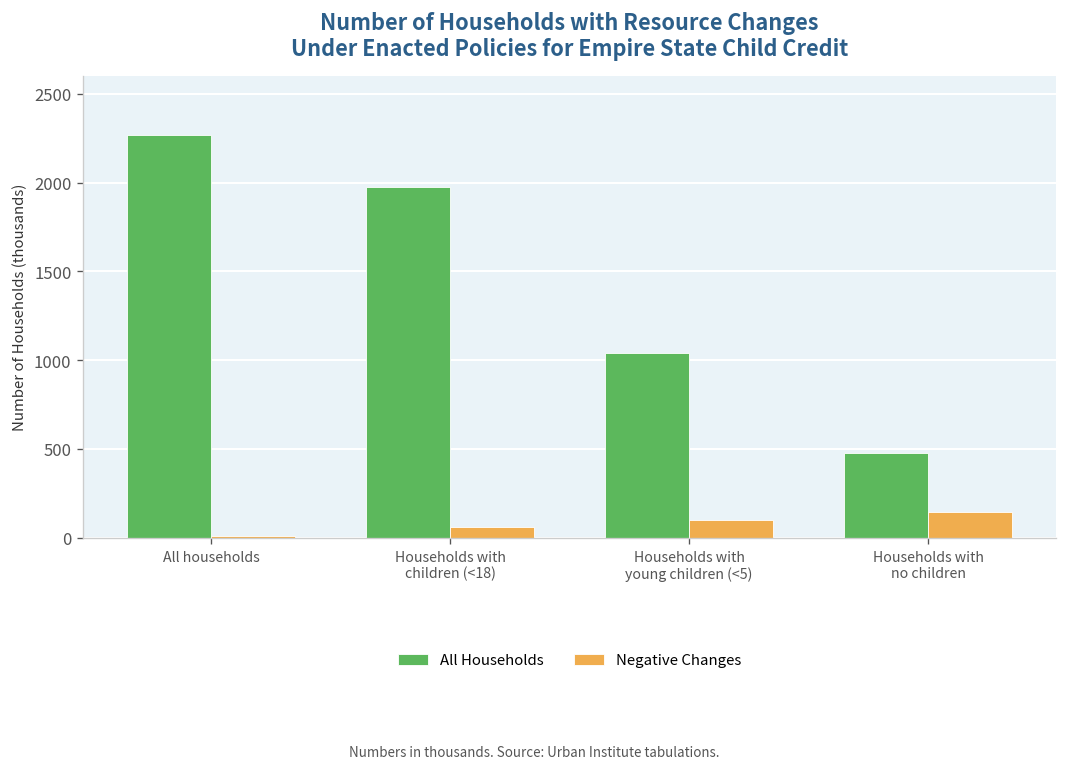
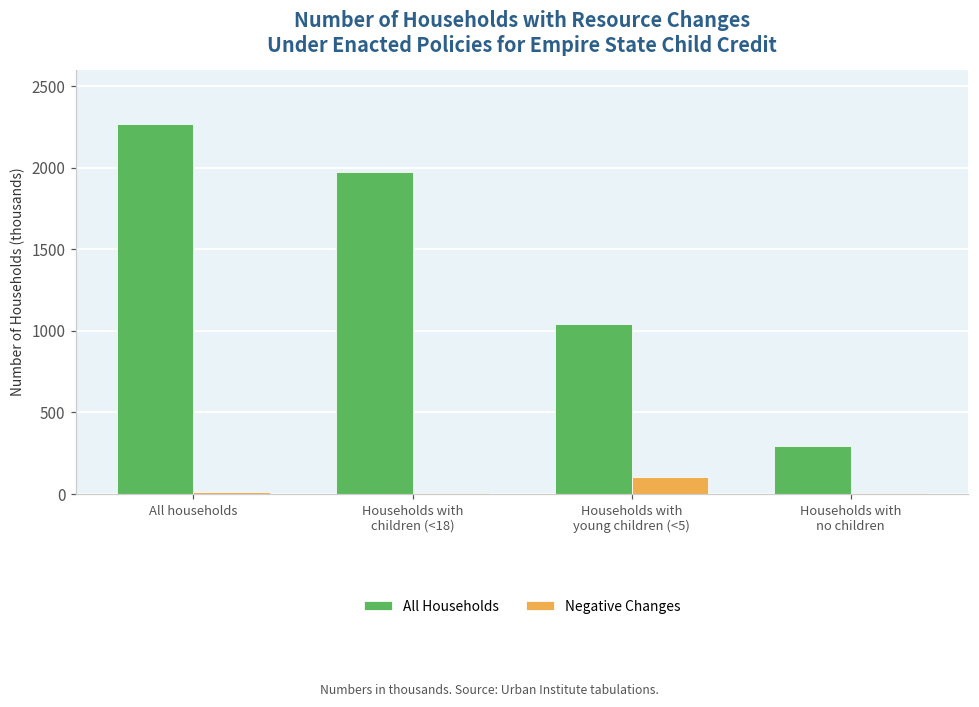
Negative Changes, Households with children (<18): 60 -> 0
All Households, Households with no children: 480 -> 290
Negative Changes, Households with no children: 150 -> 10
